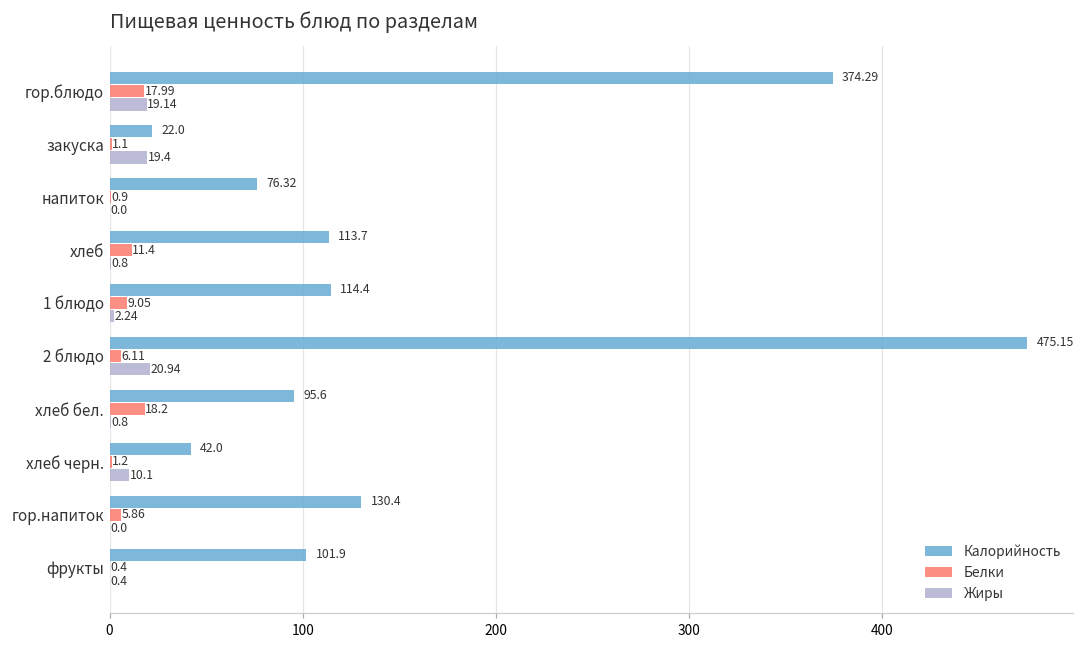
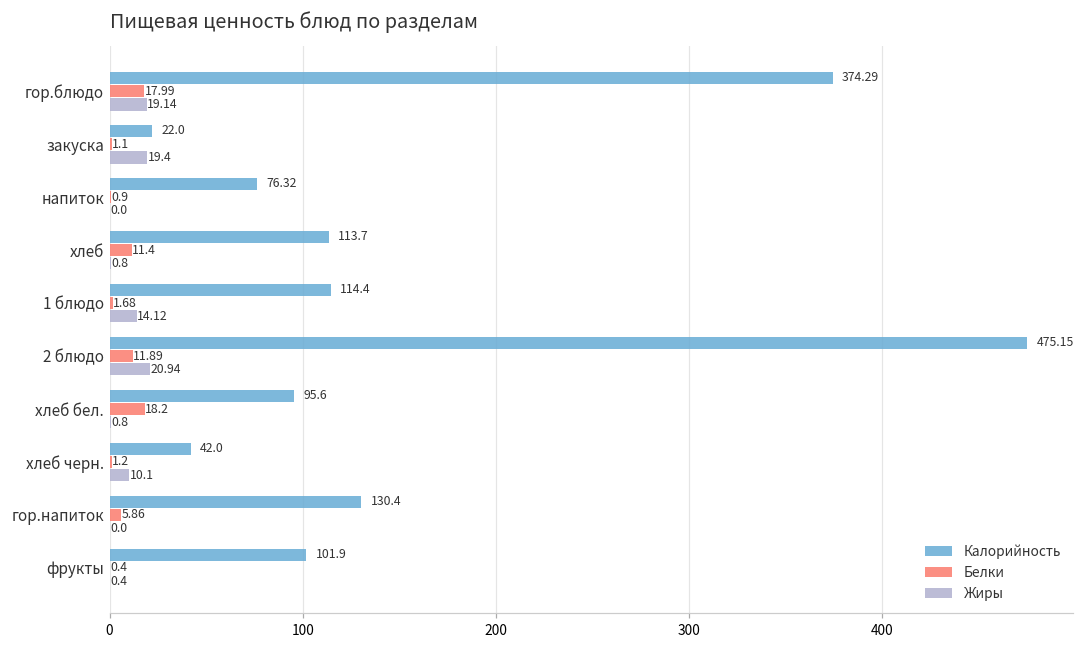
Белки, 1 блюдо: 9.05 -> 1.68
Жиры, 1 блюдо: 2.24 -> 14.12
Белки, 2 блюдо: 6.11 -> 11.89
